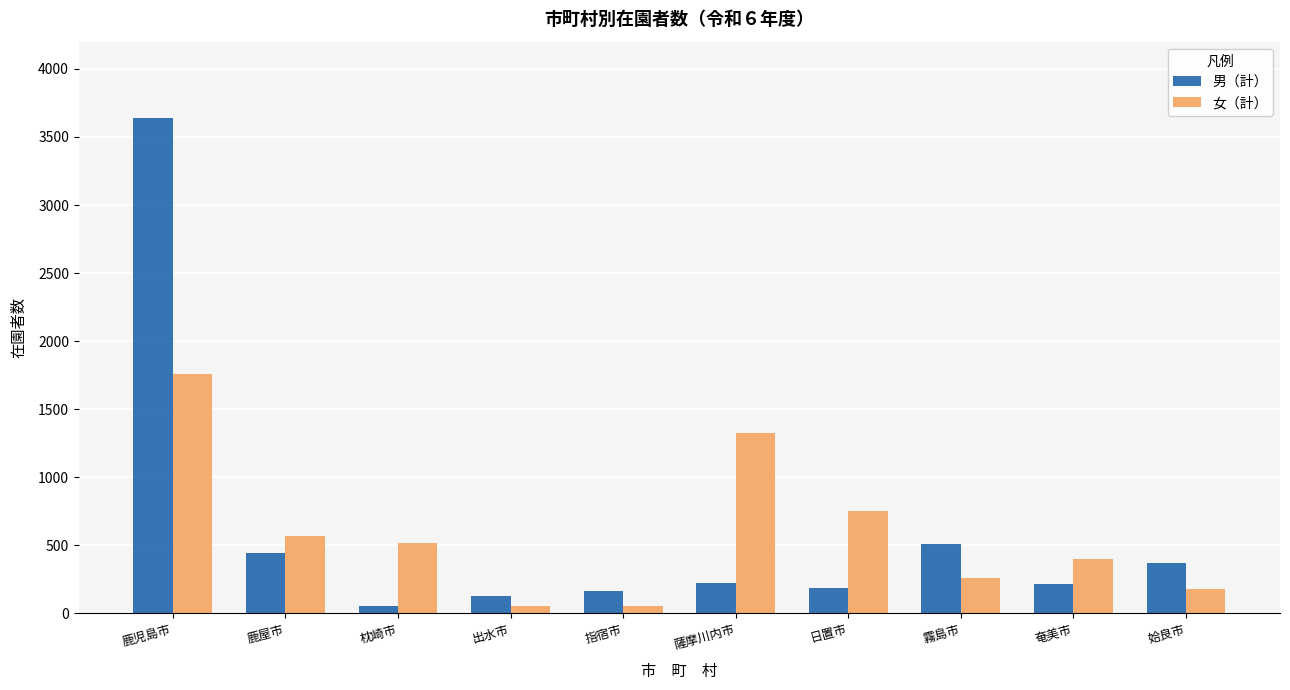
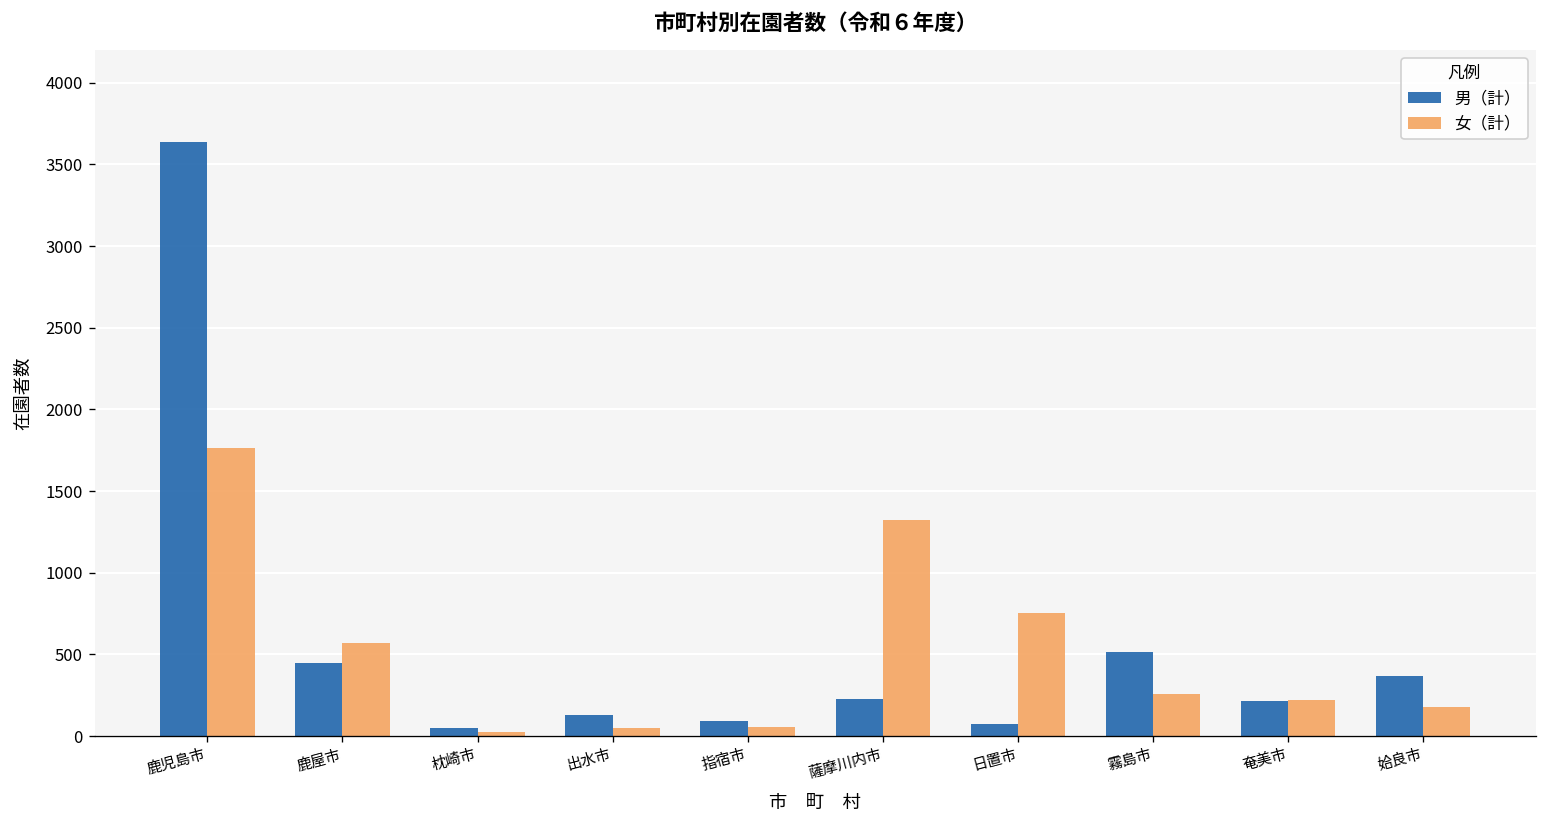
女（計）, 枕崎市: 520 -> 30
男（計）, 指宿市: 170 -> 90
男（計）, 日置市: 190 -> 70
女（計）, 奄美市: 400 -> 220
